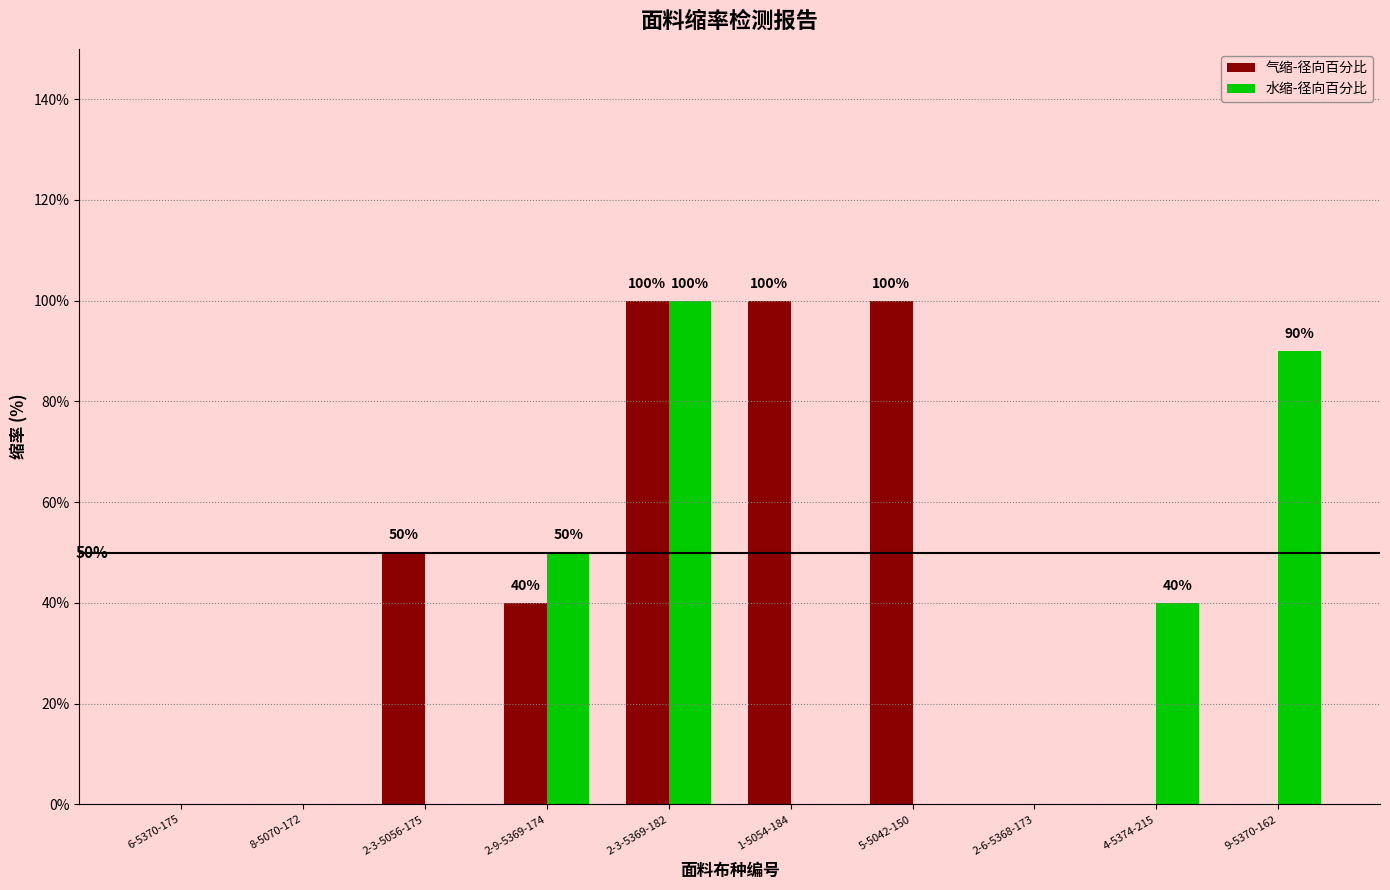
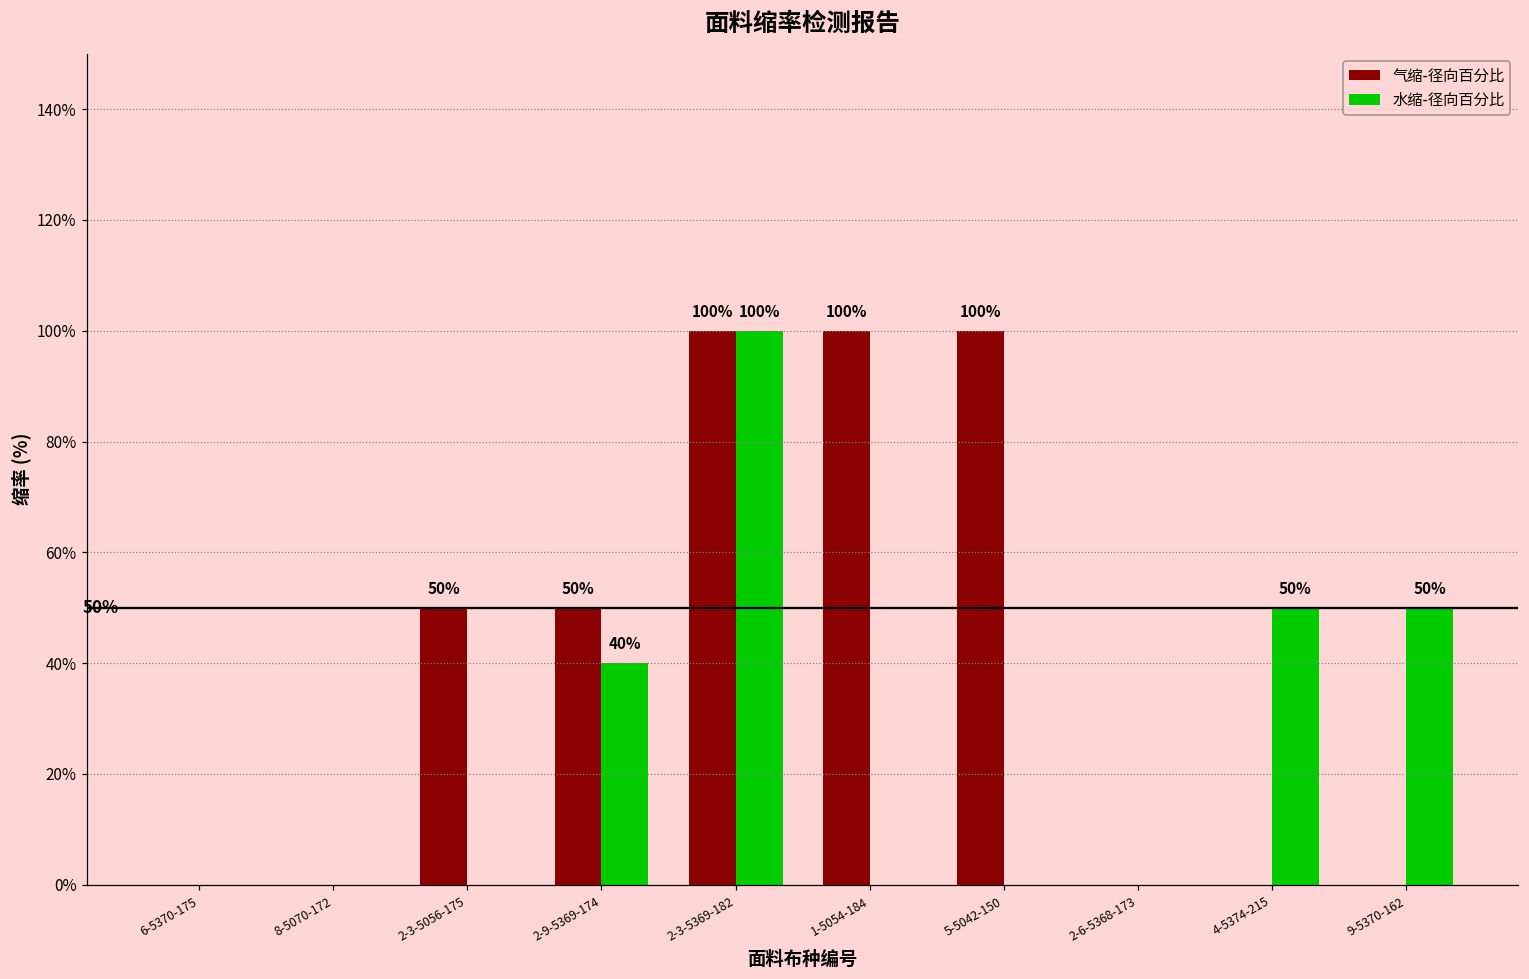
气缩-径向百分比, 2-9-5369-174: 40% -> 50%
水缩-径向百分比, 2-9-5369-174: 50% -> 40%
水缩-径向百分比, 4-5374-215: 40% -> 50%
水缩-径向百分比, 9-5370-162: 90% -> 50%
